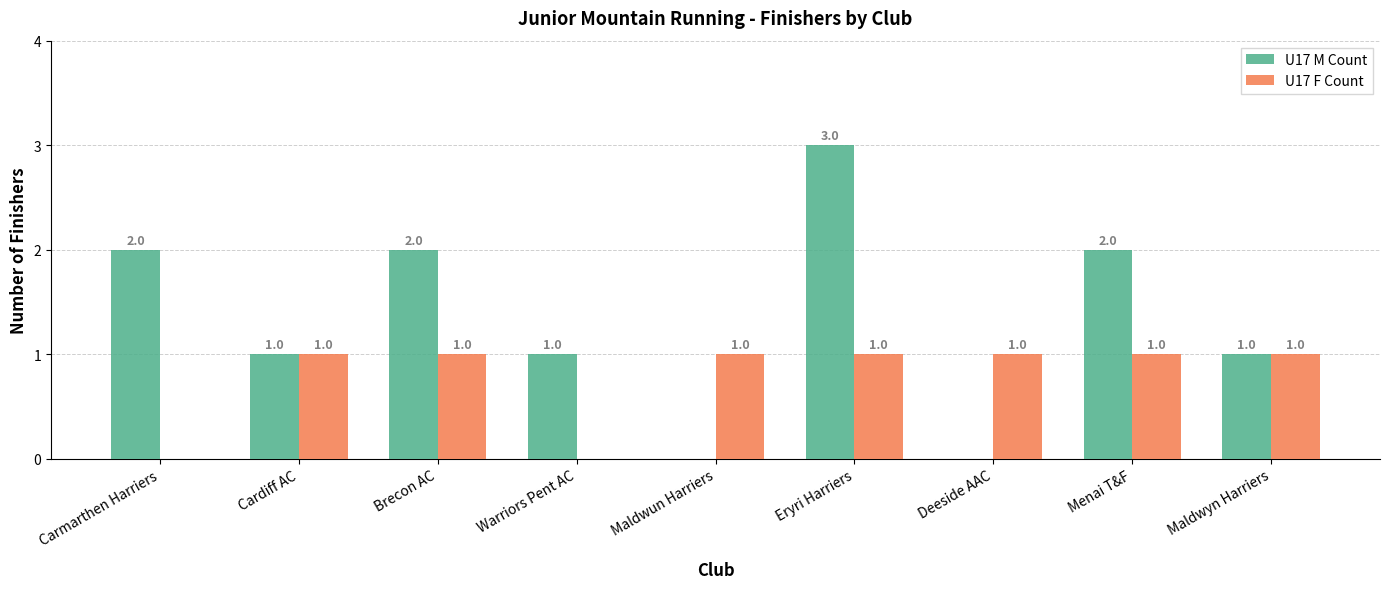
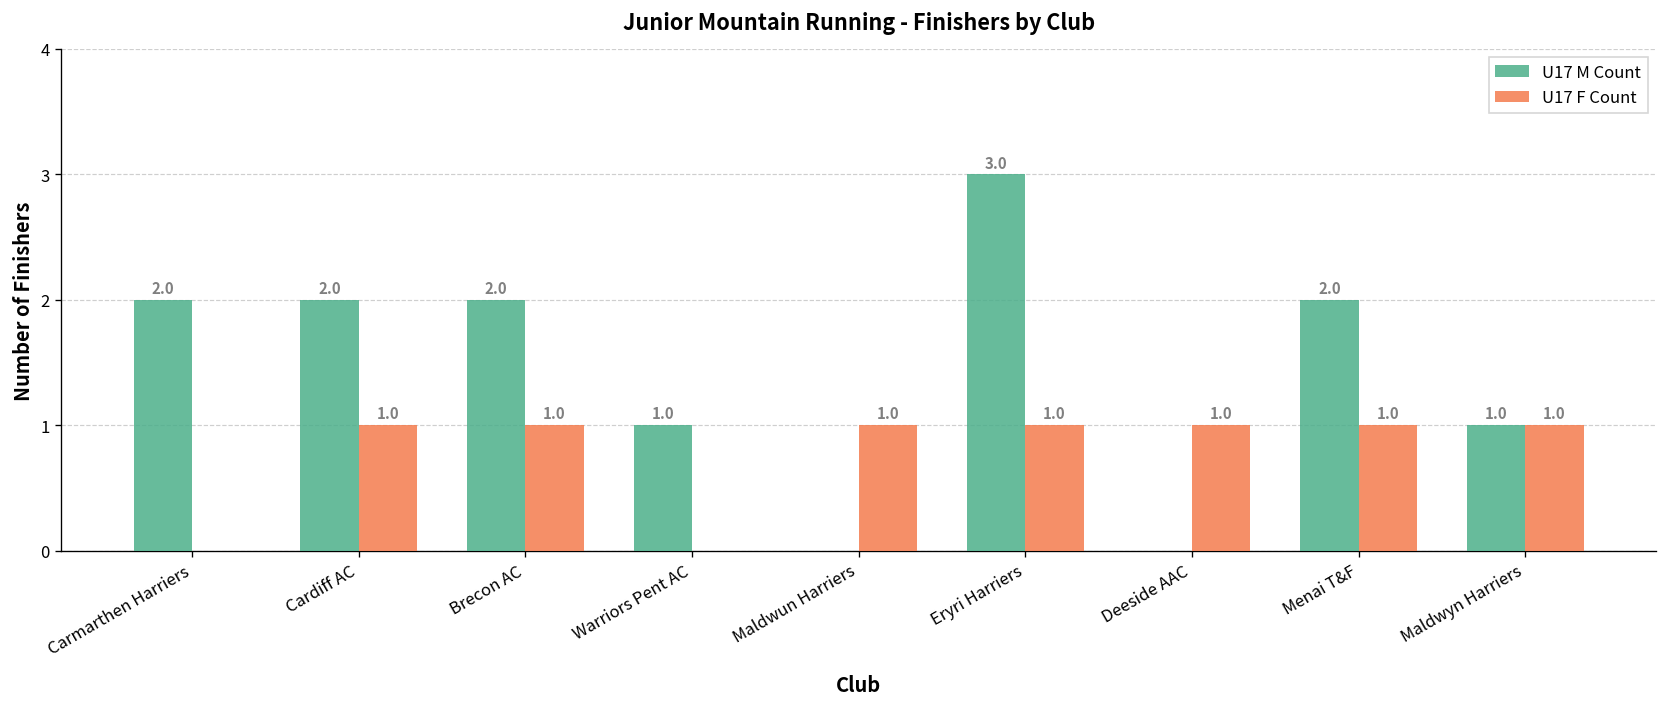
U17 M Count, Cardiff AC: 1.0 -> 2.0
